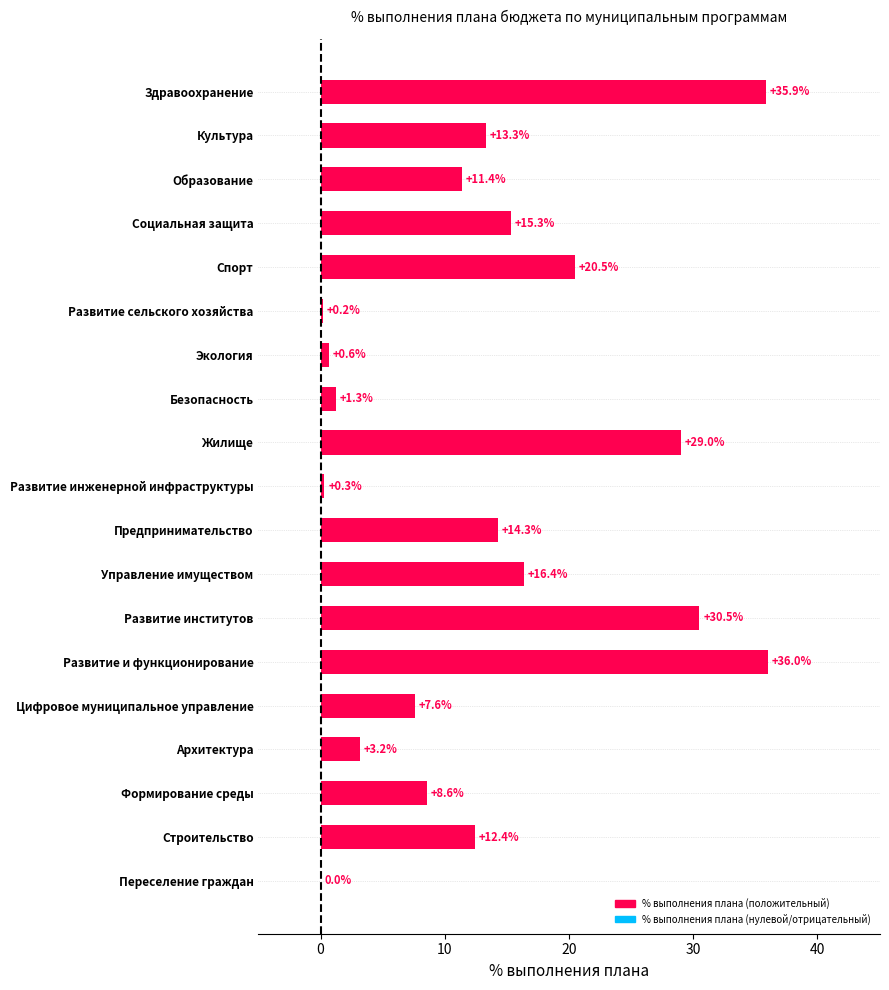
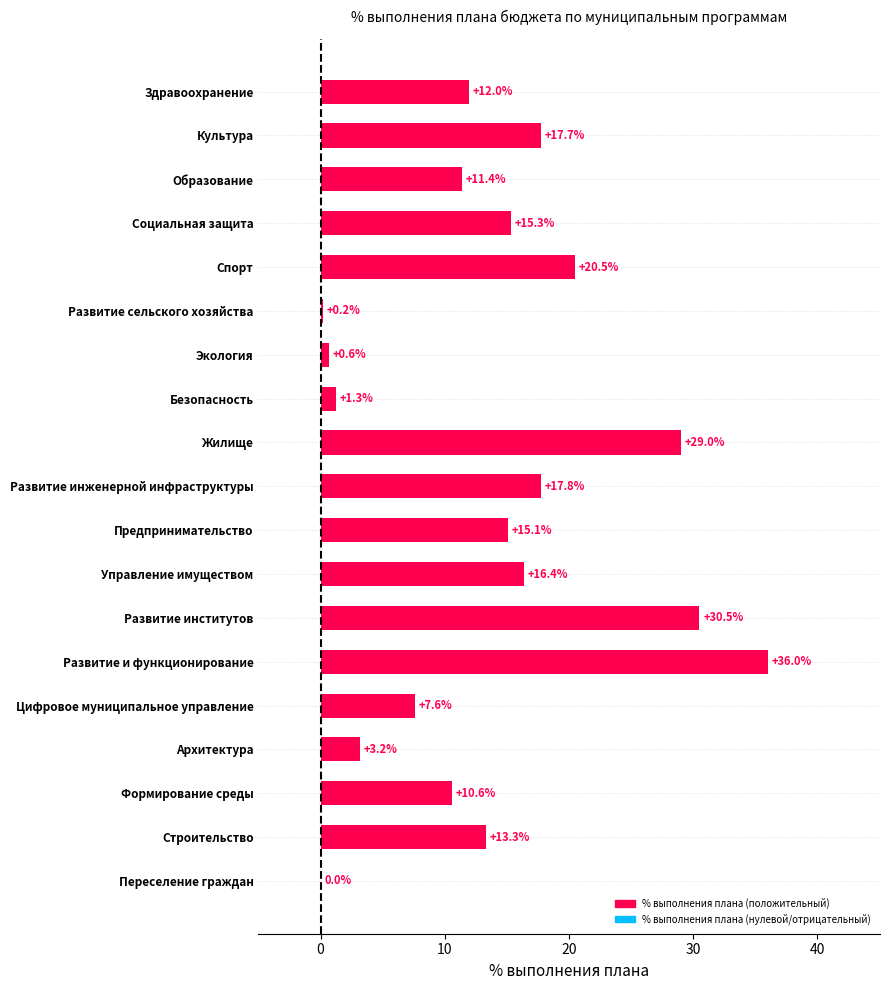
Здравоохранение: +35.9% -> +12.0%
Культура: +13.3% -> +17.7%
Развитие инженерной инфраструктуры: +0.3% -> +17.8%
Предпринимательство: +14.3% -> +15.1%
Формирование среды: +8.6% -> +10.6%
Строительство: +12.4% -> +13.3%
